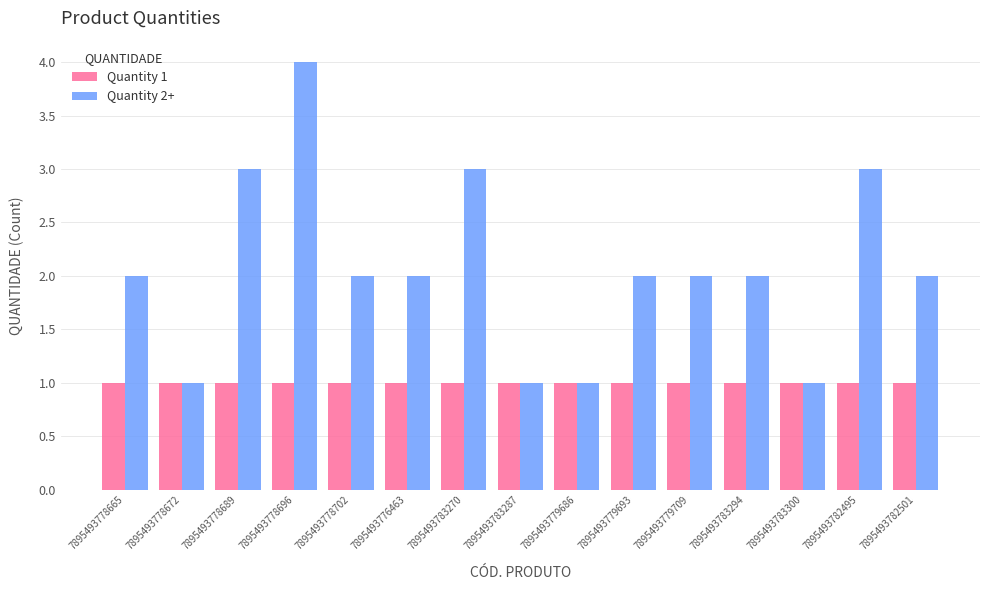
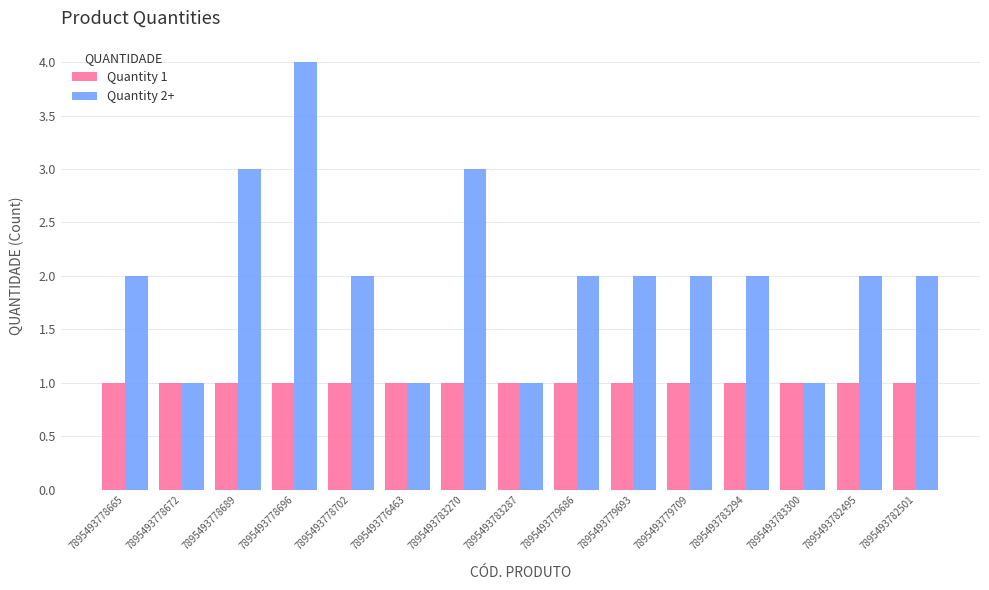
Quantity 2+, 7895493776463: 2 -> 1
Quantity 2+, 7895493779686: 1 -> 2
Quantity 2+, 7895493782495: 3 -> 2
